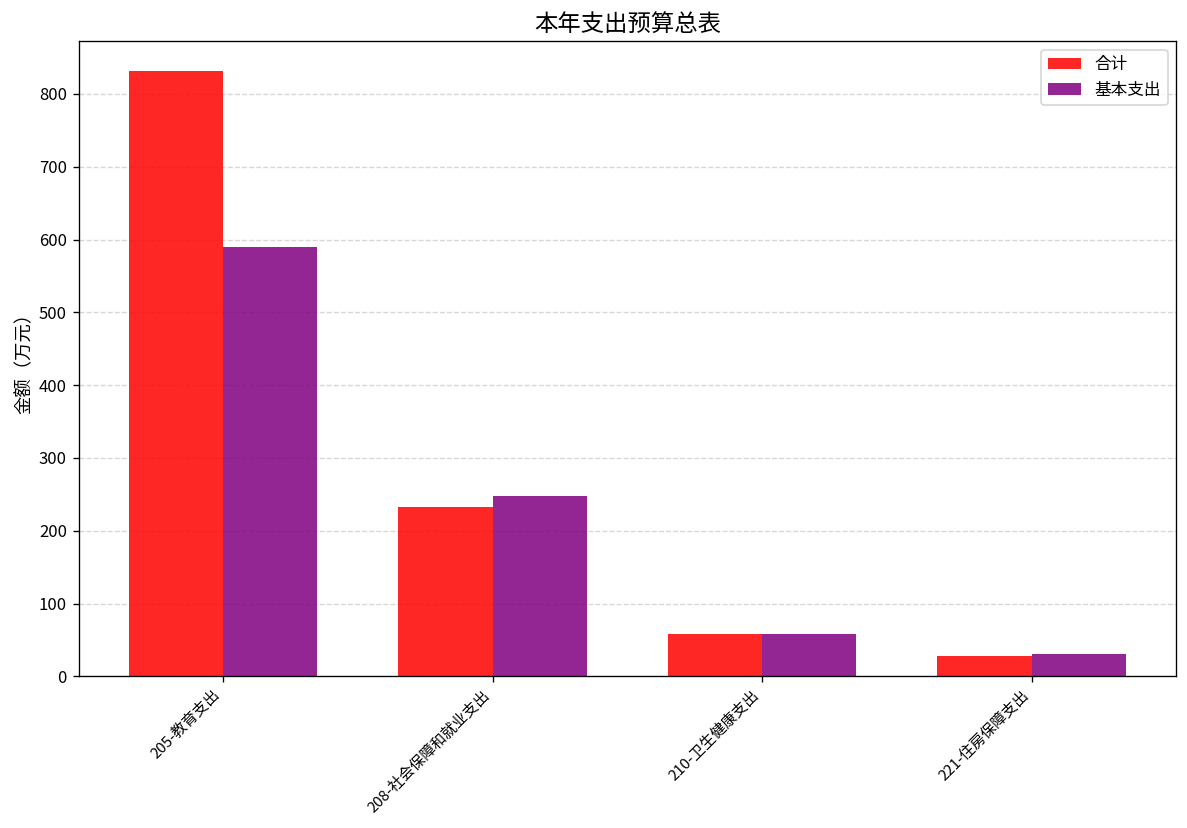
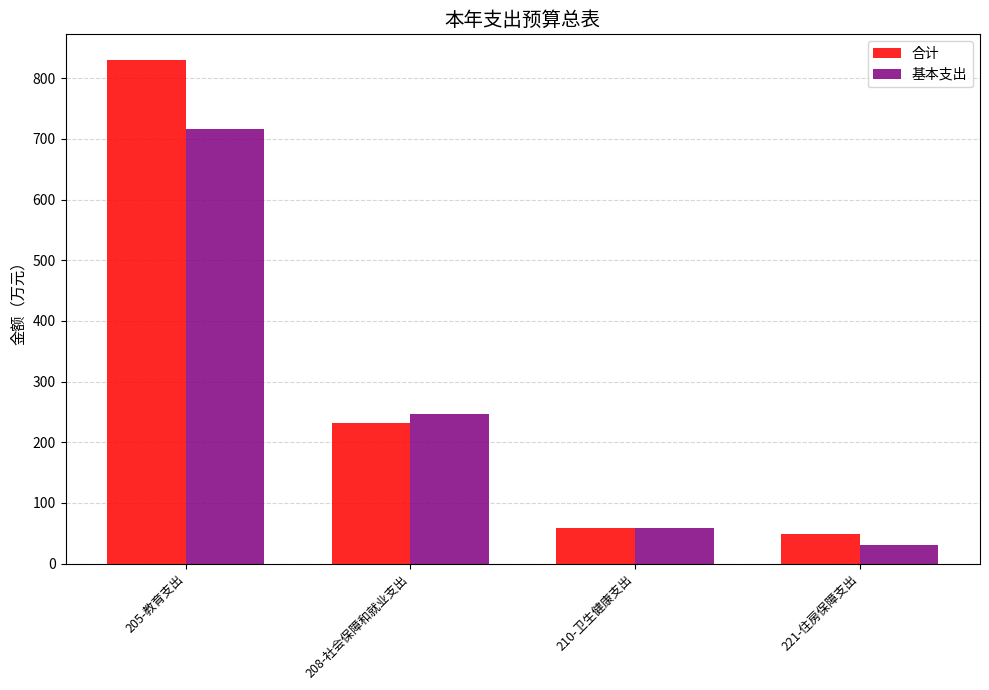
基本支出, 205-教育支出: 590 -> 720
合计, 221-住房保障支出: 30 -> 50
